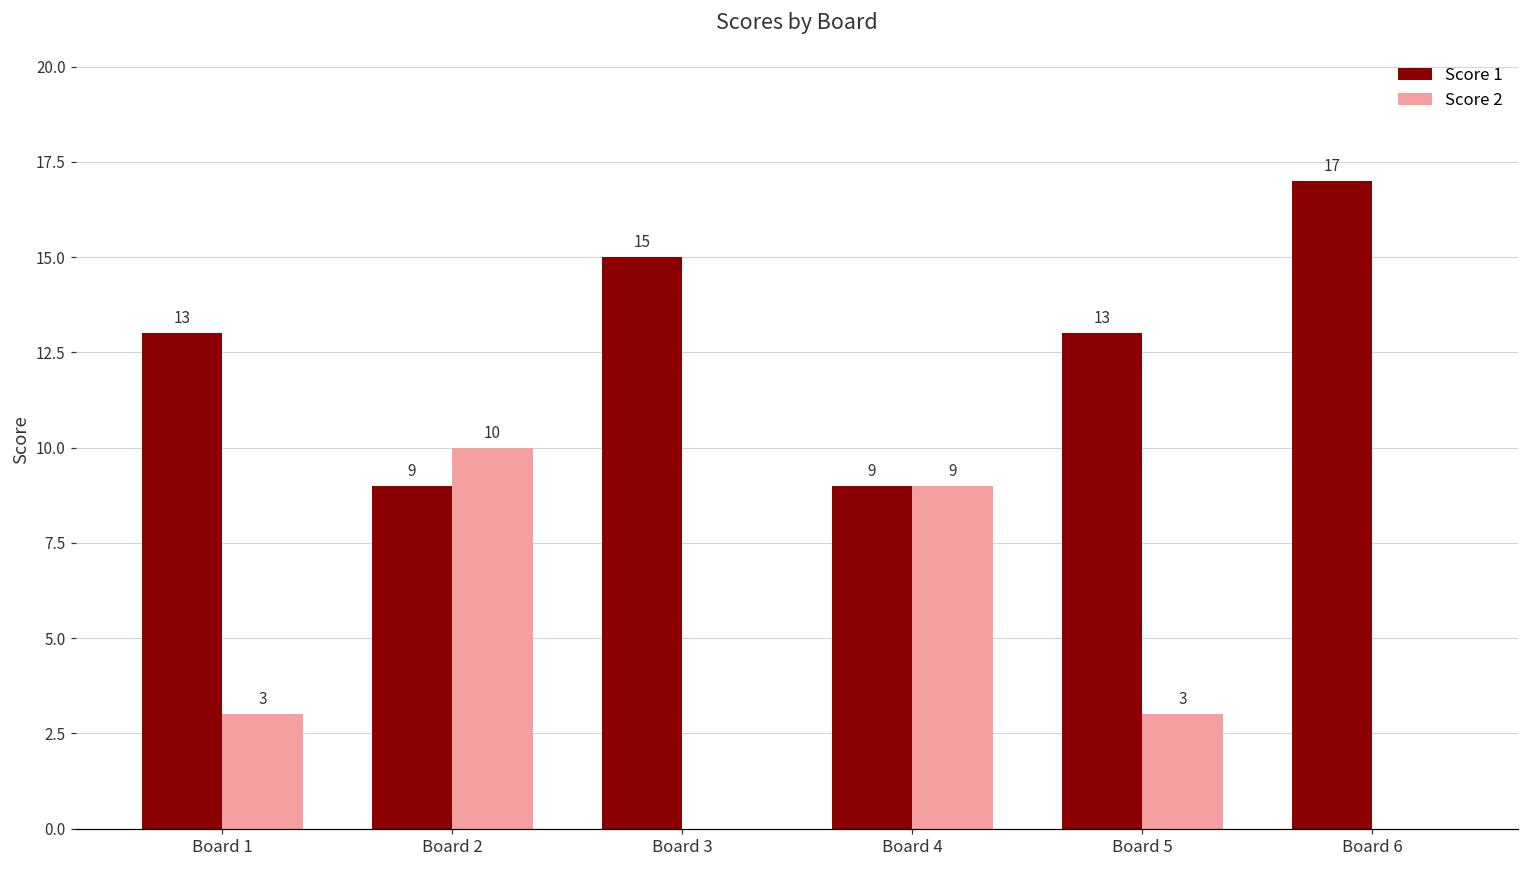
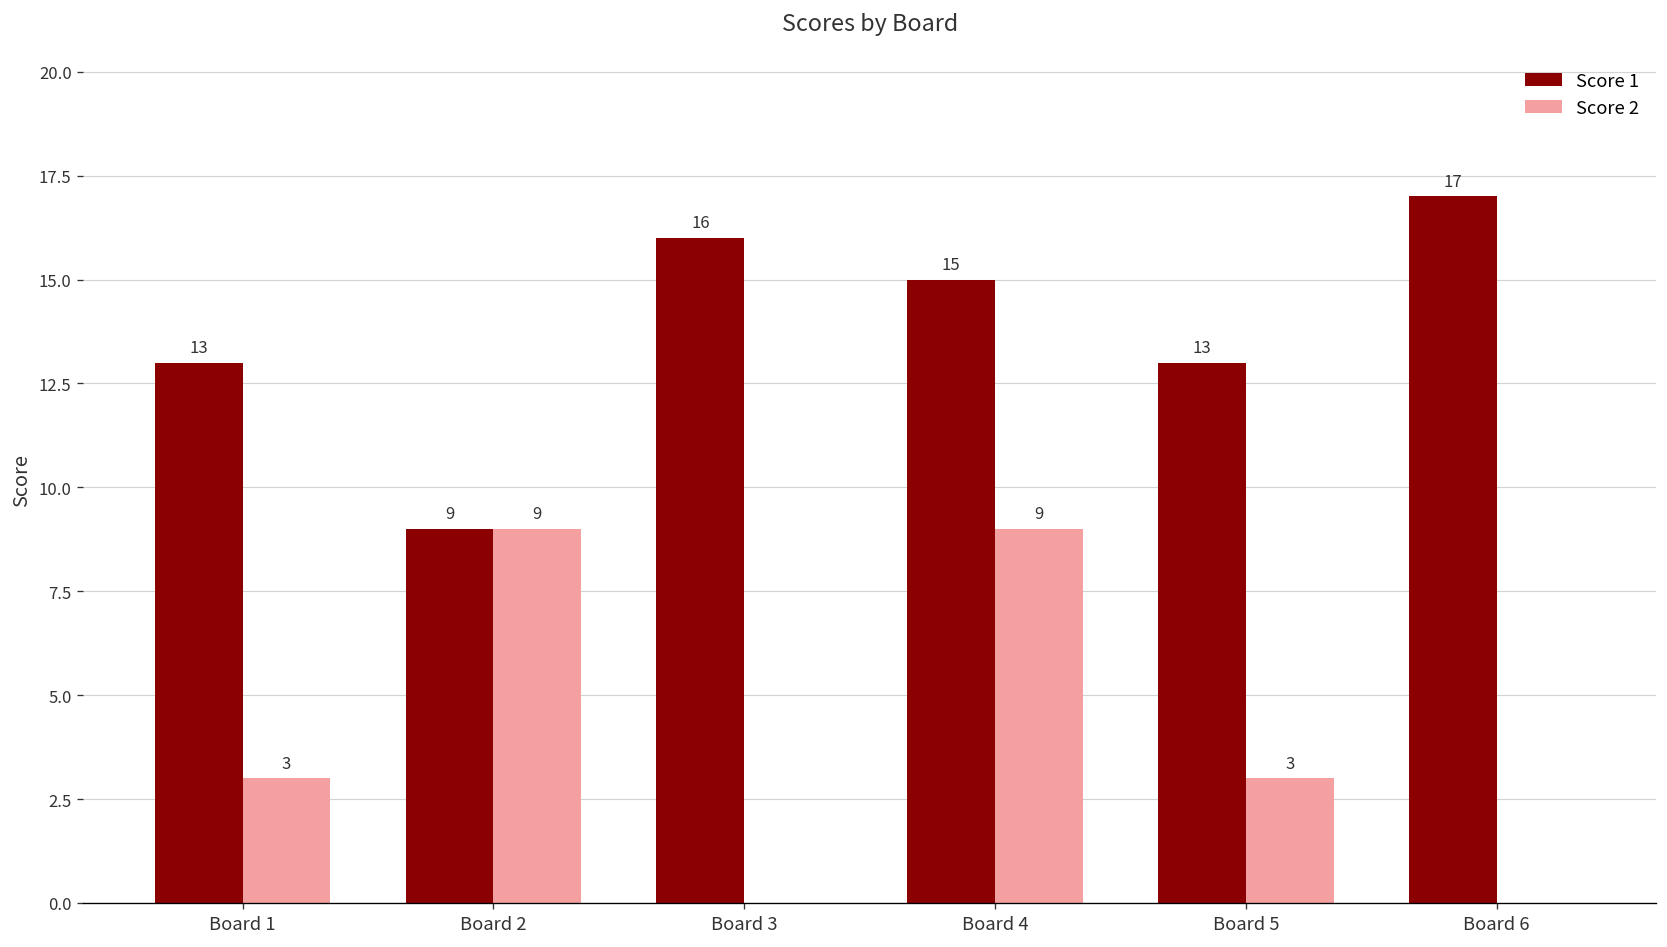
Score 2, Board 2: 10 -> 9
Score 1, Board 3: 15 -> 16
Score 1, Board 4: 9 -> 15
